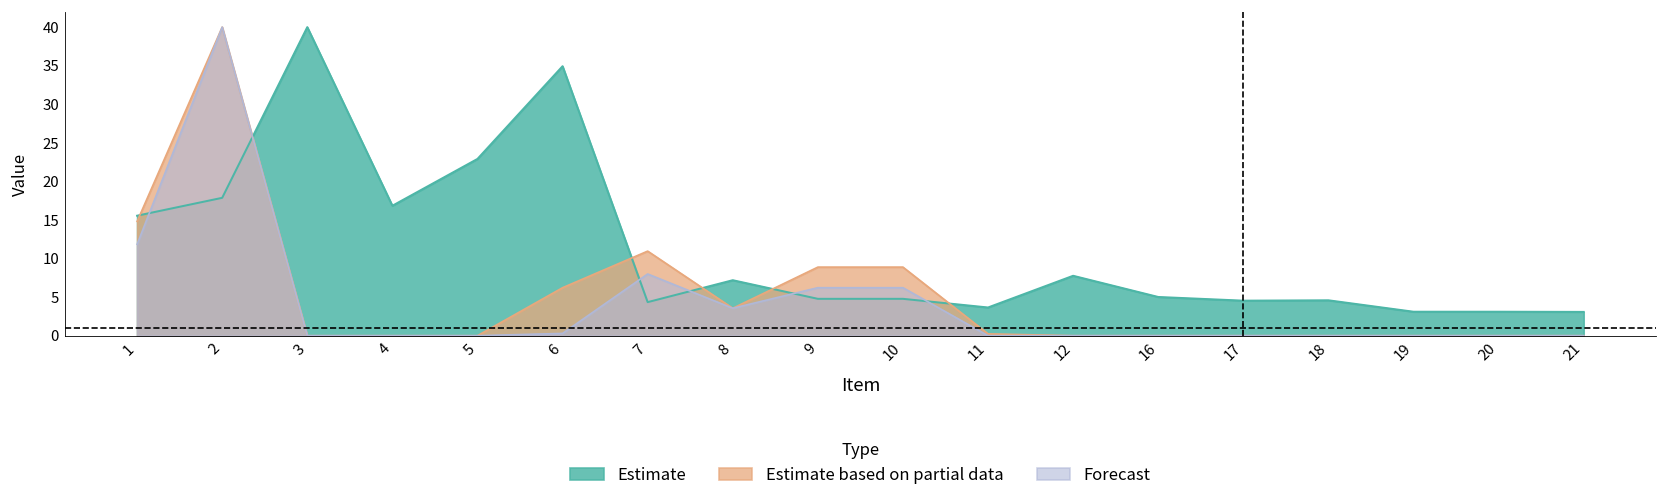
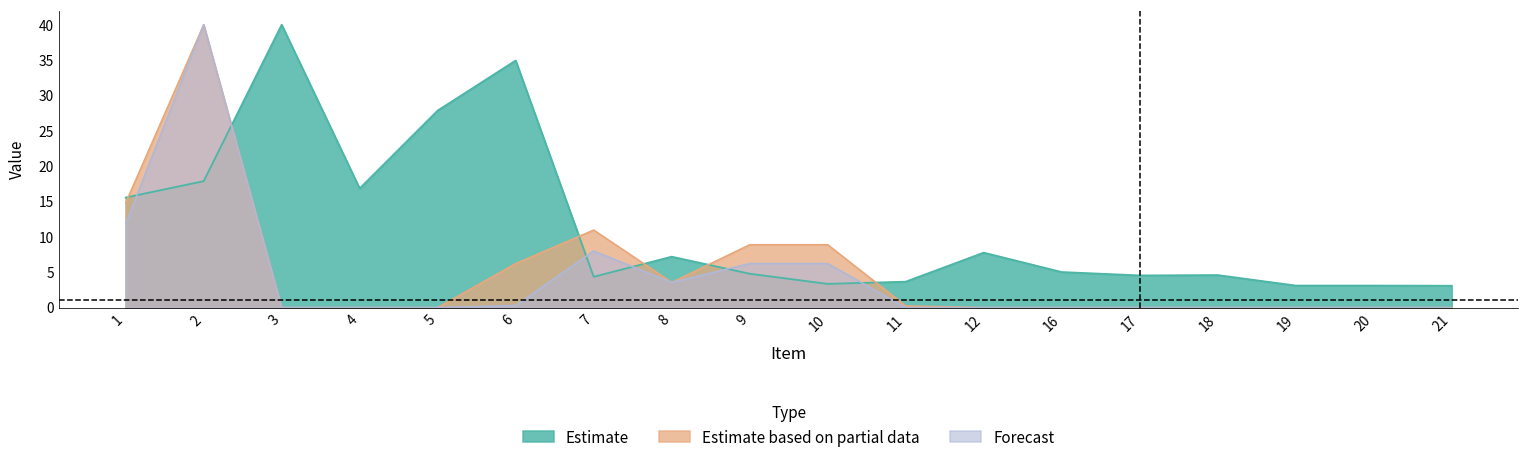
Estimate, 5: 23 -> 28
Estimate, 10: 5 -> 3
